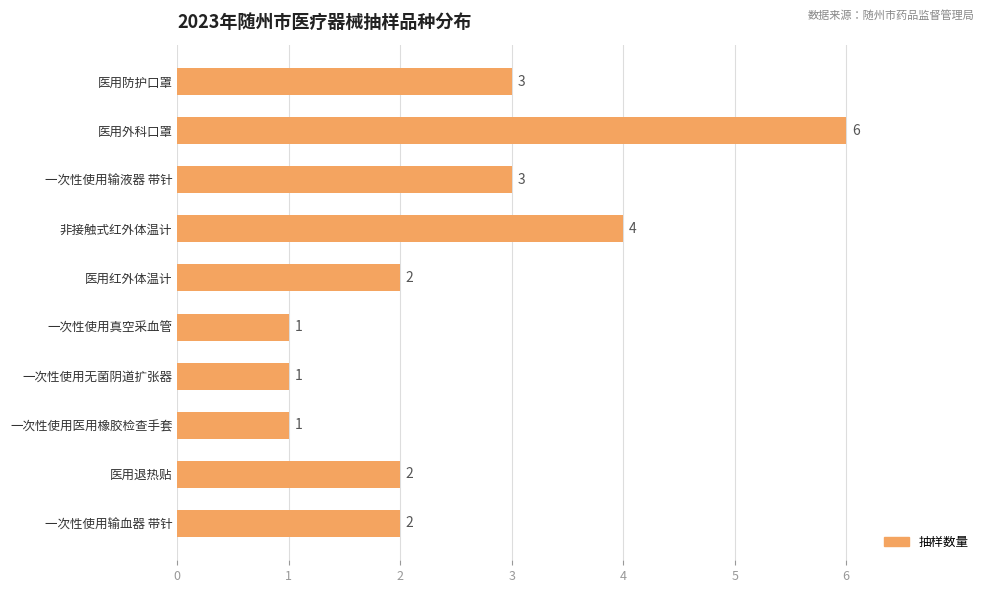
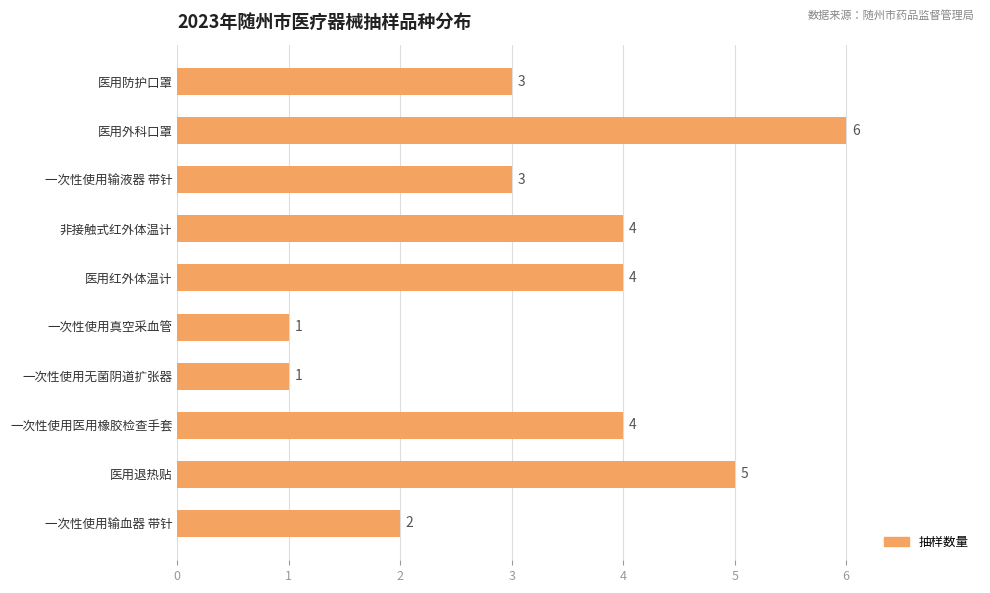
医用红外体温计: 2 -> 4
一次性使用医用橡胶检查手套: 1 -> 4
医用退热贴: 2 -> 5
